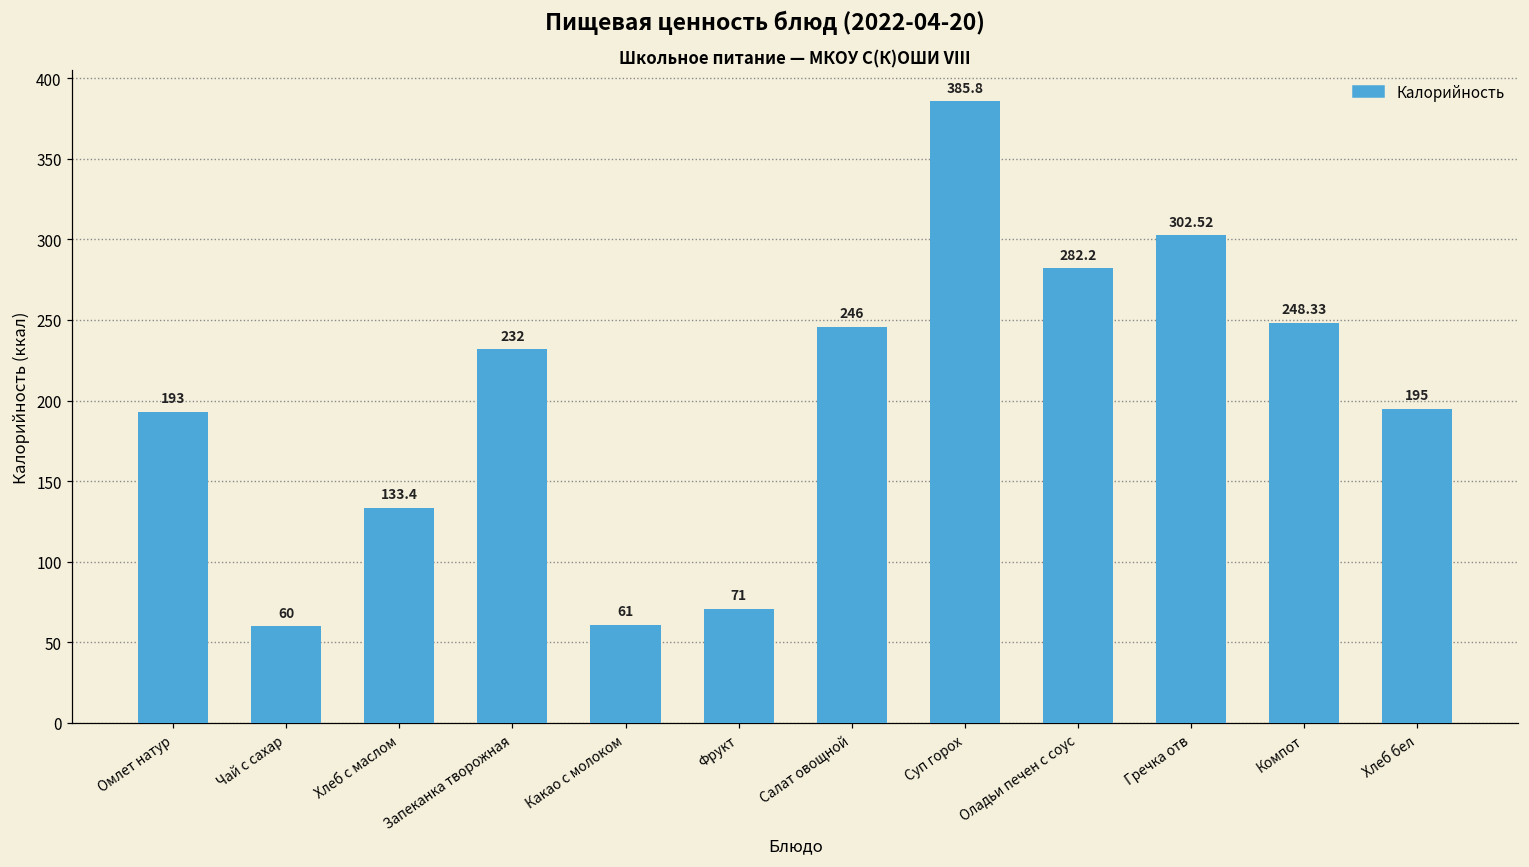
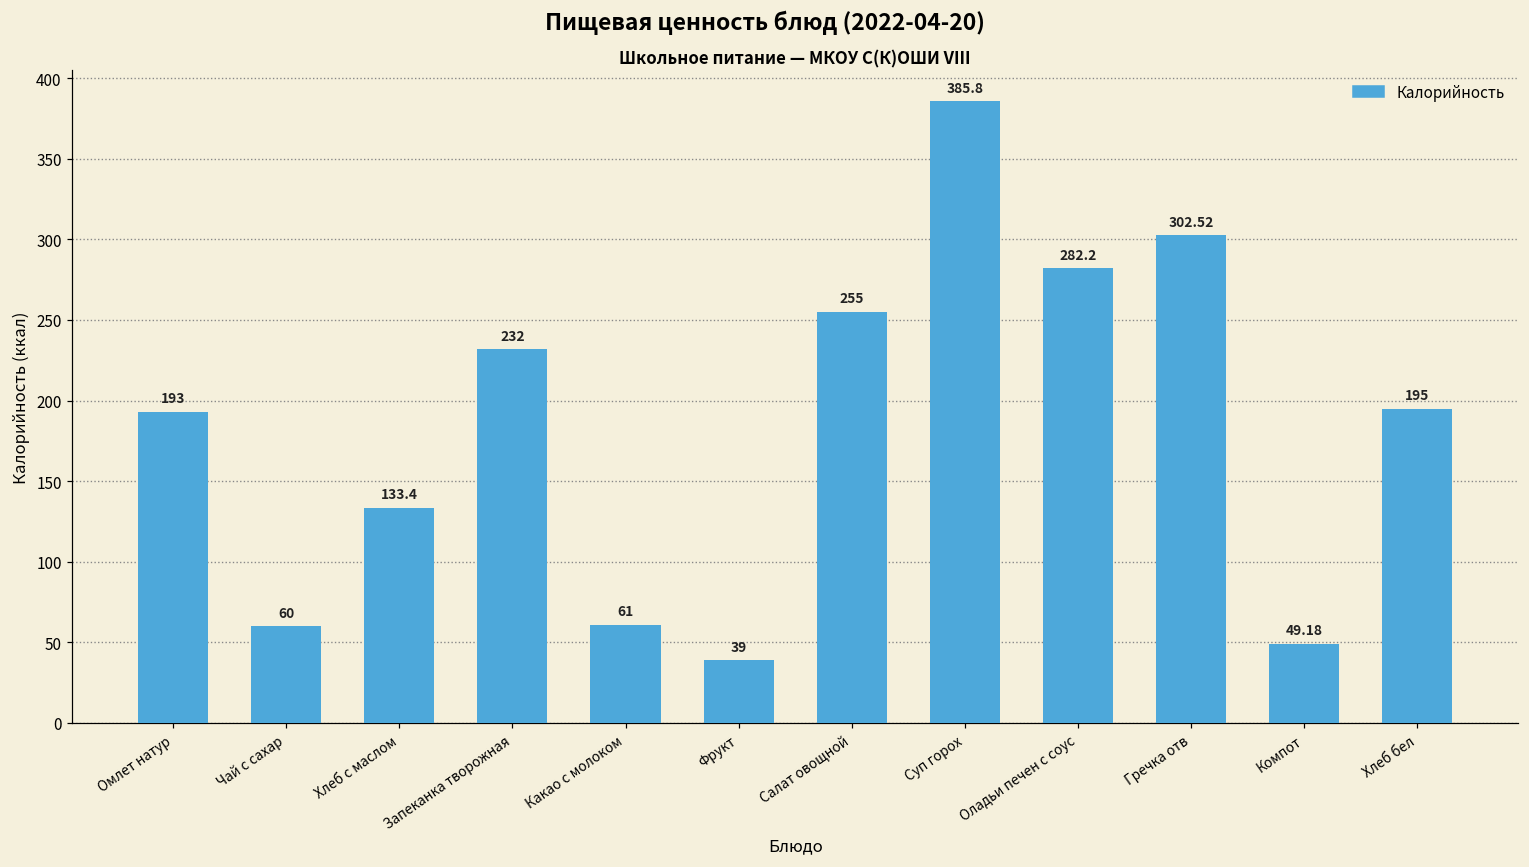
Фрукт: 71 -> 39
Салат овощной: 246 -> 255
Компот: 248.33 -> 49.18
